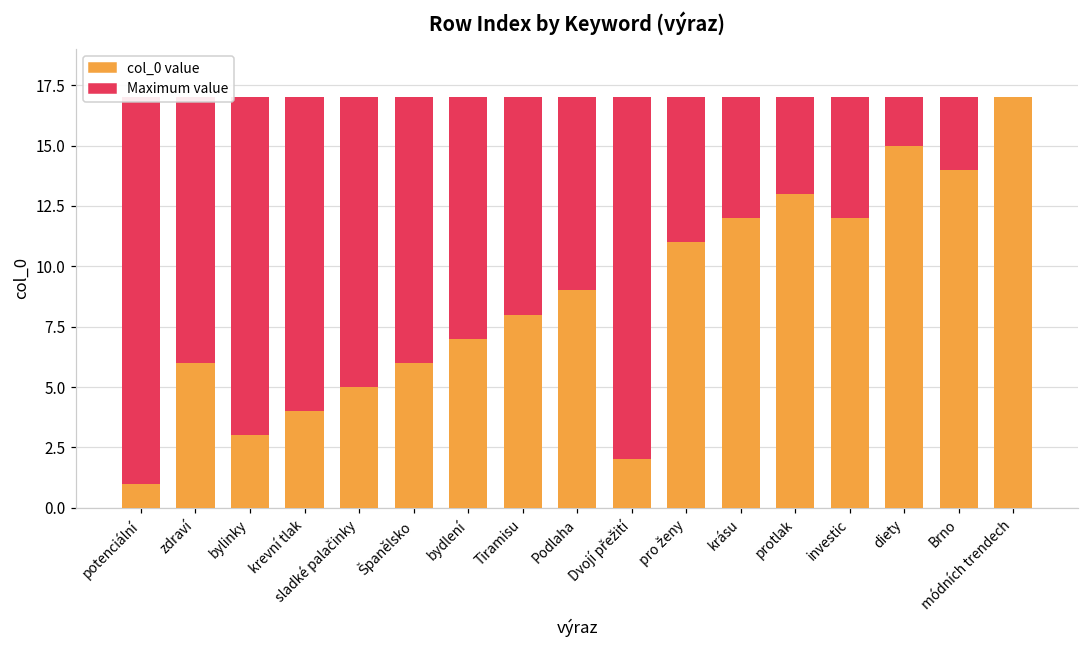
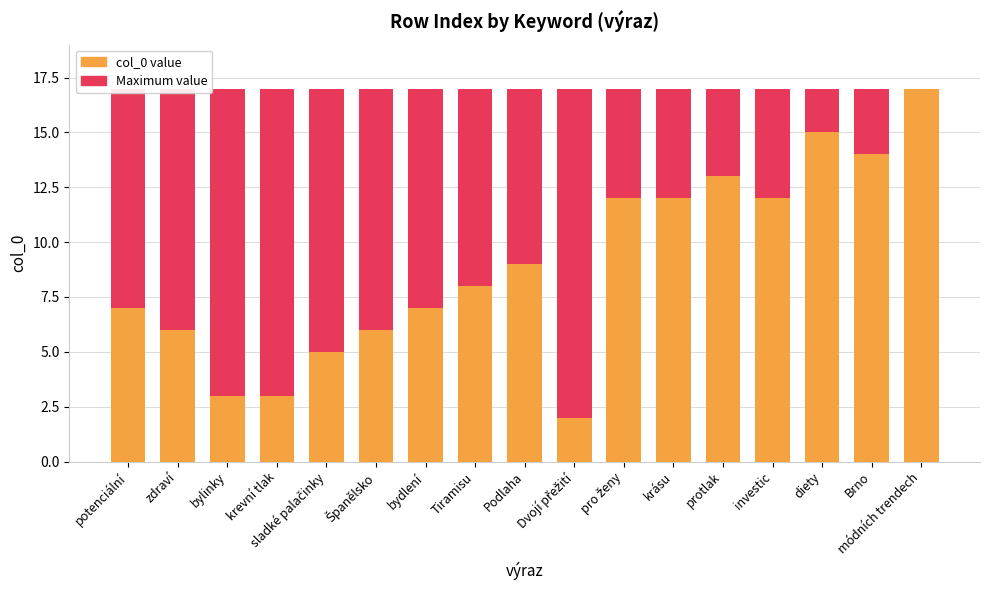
col_0 value, potenciální: 1 -> 7
col_0 value, krevní tlak: 4 -> 3
col_0 value, pro ženy: 11 -> 12
